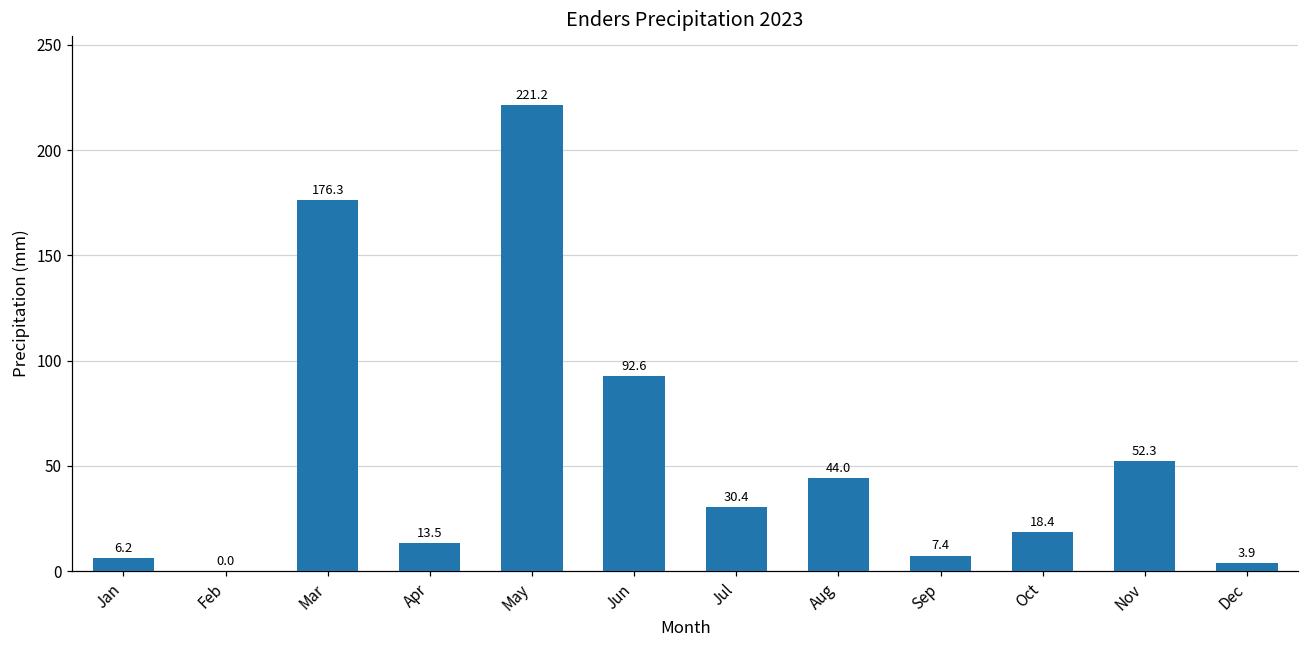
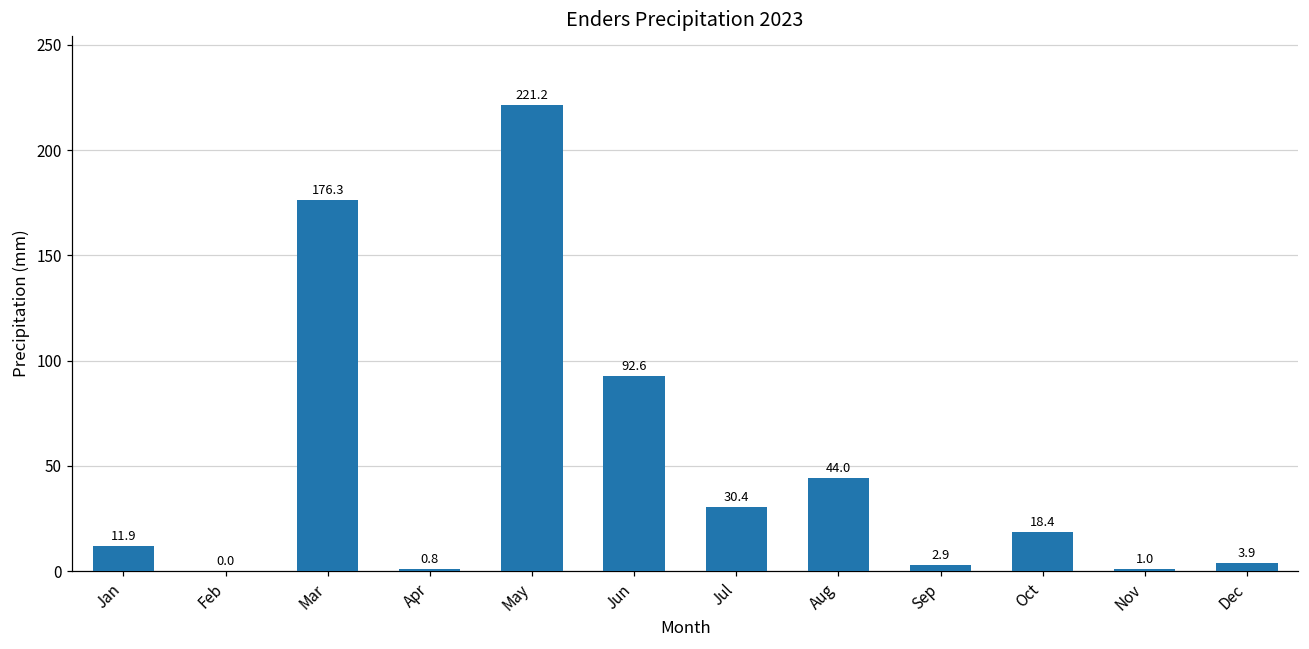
Jan: 6.2 -> 11.9
Apr: 13.5 -> 0.8
Sep: 7.4 -> 2.9
Nov: 52.3 -> 1.0
